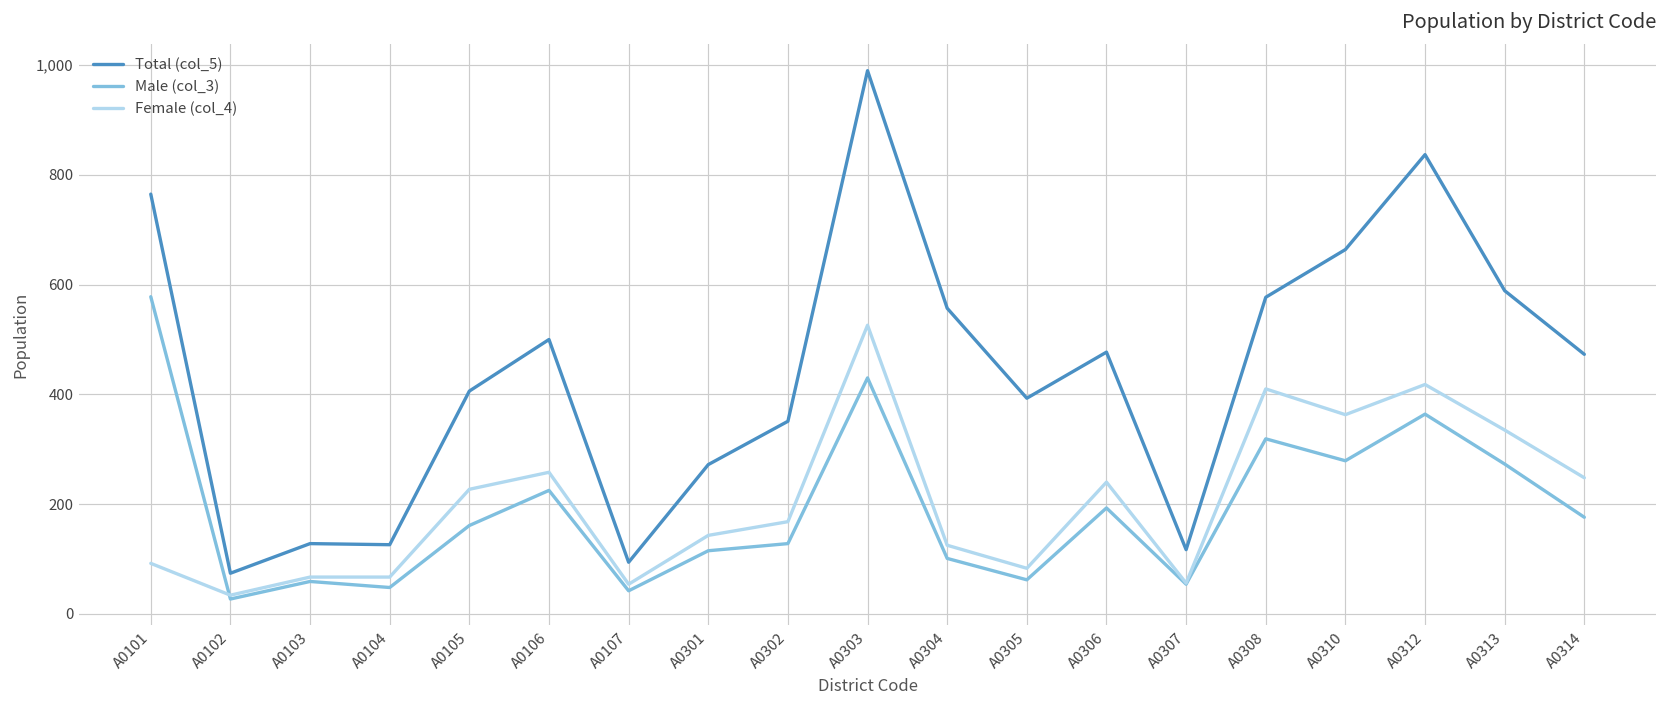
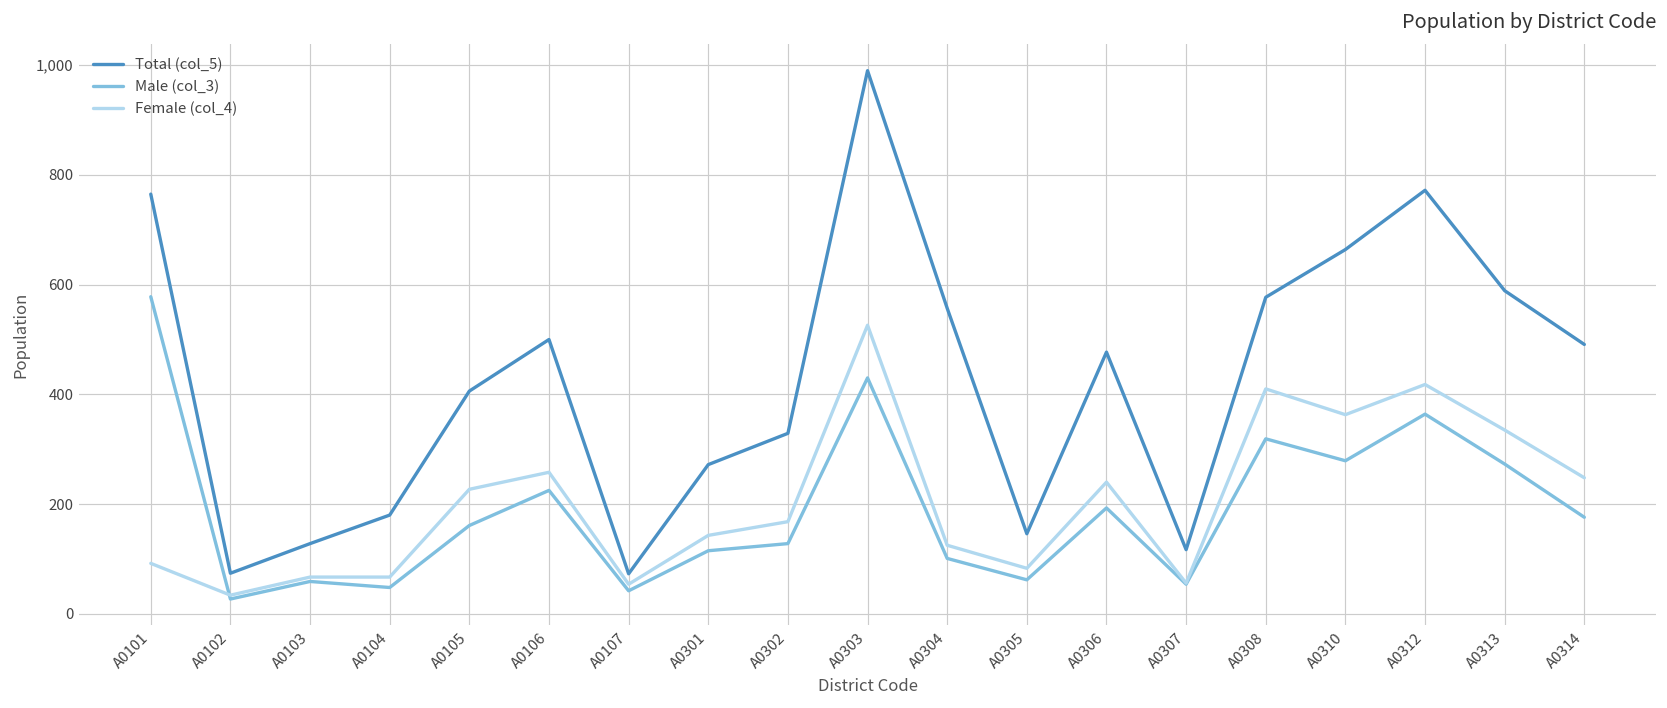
Total (col_5), A0104: 130 -> 180
Total (col_5), A0107: 90 -> 70
Total (col_5), A0302: 350 -> 330
Total (col_5), A0305: 390 -> 150
Total (col_5), A0312: 840 -> 770
Total (col_5), A0314: 470 -> 490
